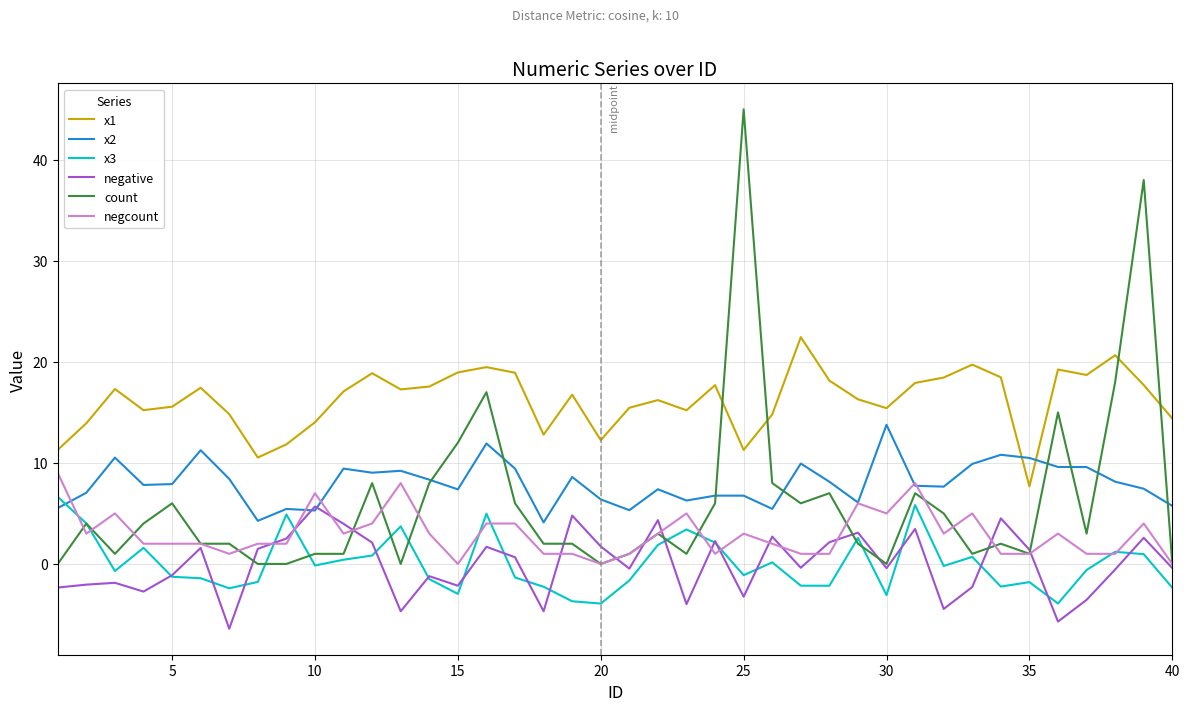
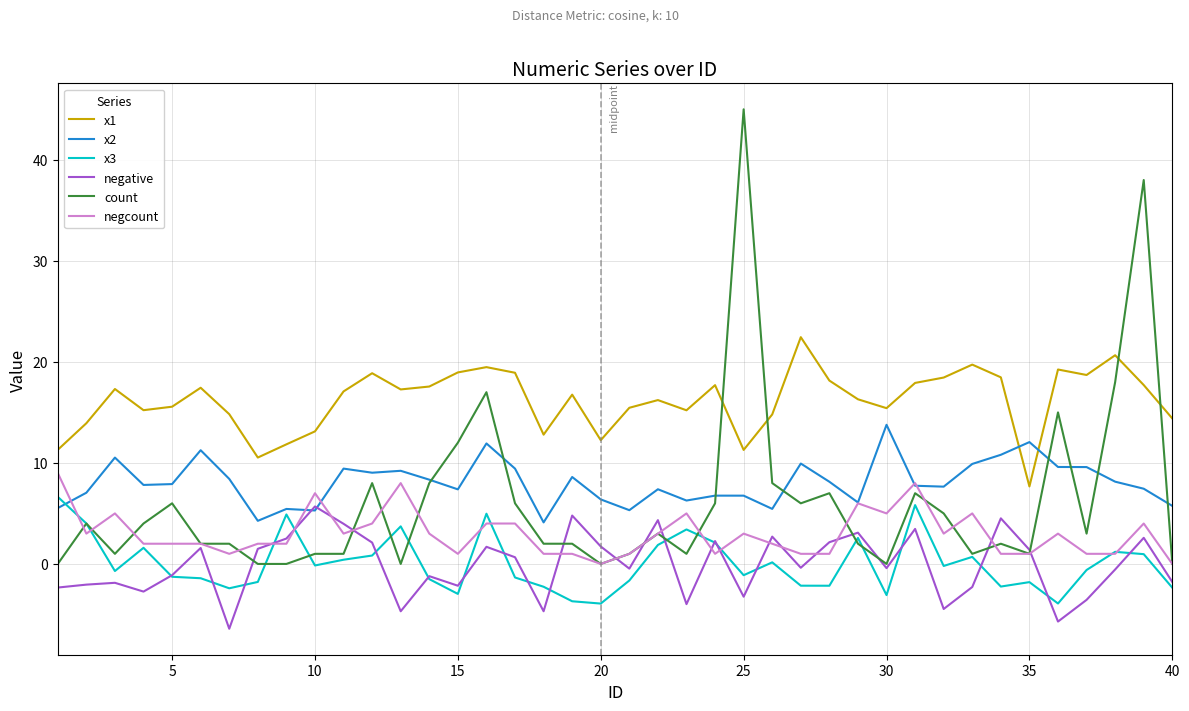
x1, 10: 14.0 -> 13.1
negcount, 15: 0 -> 1
x2, 35: 10.5 -> 12.1
negative, 40: -0.4 -> -1.8
